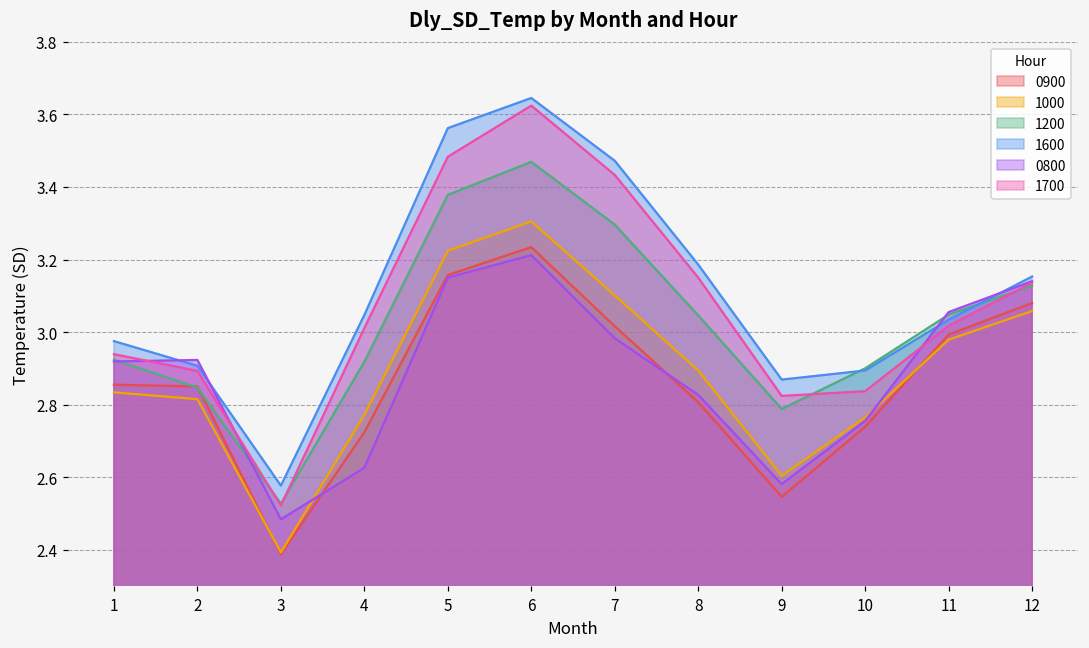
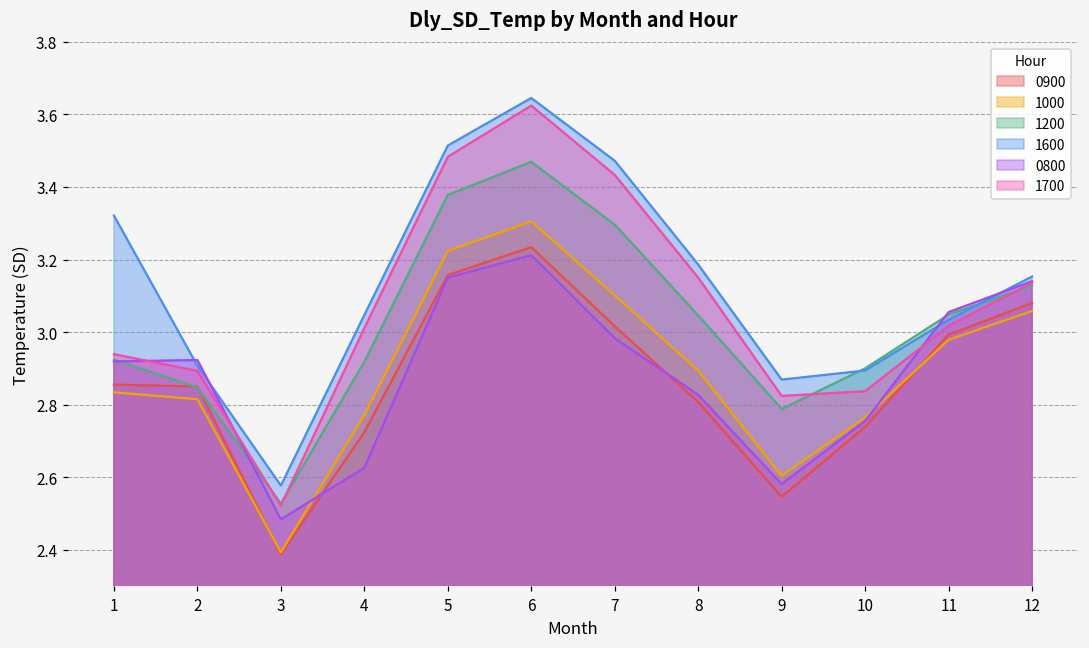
1600, 1: 2.98 -> 3.32
1600, 5: 3.56 -> 3.51
